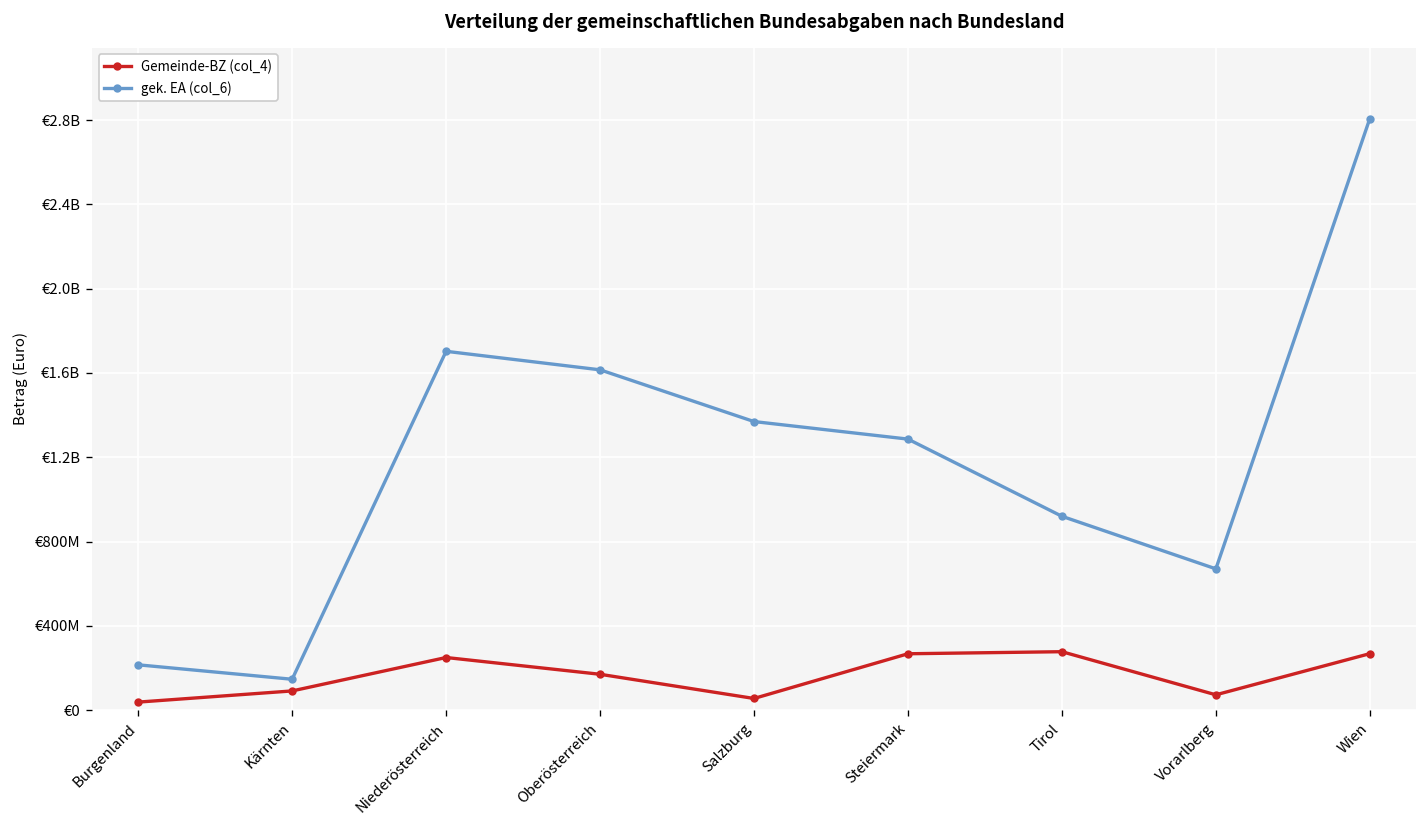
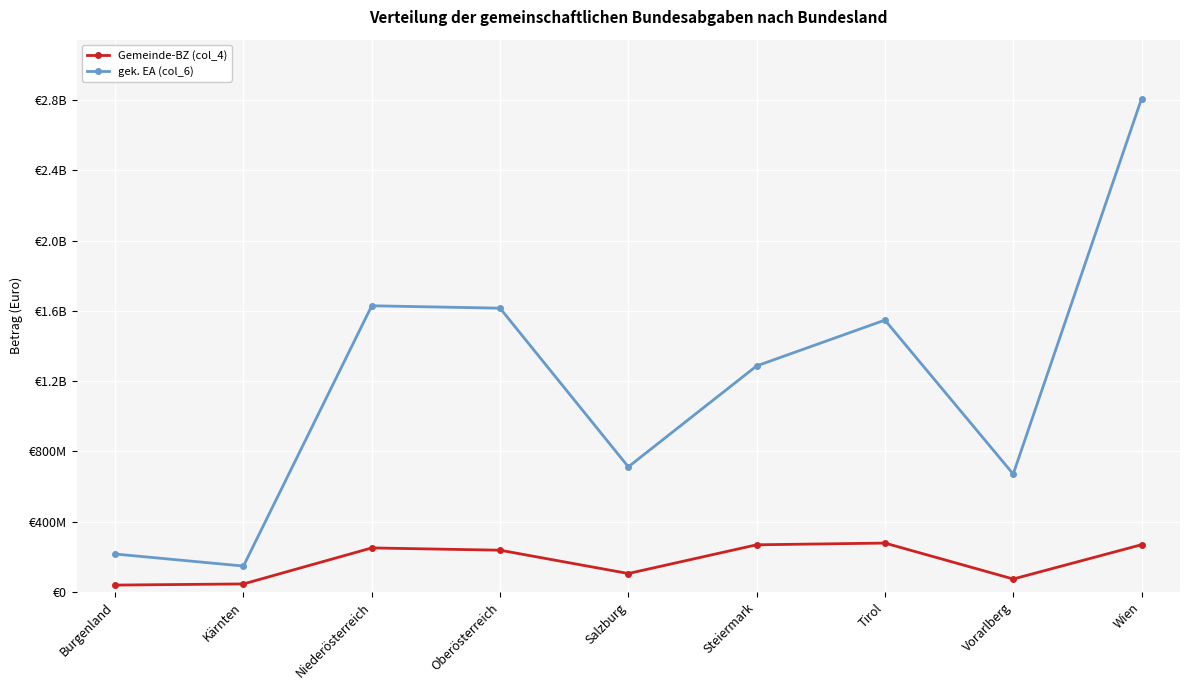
Gemeinde-BZ (col_4), Kärnten: €90000000 -> €50000000
gek. EA (col_6), Niederösterreich: €1700000000 -> €1630000000
Gemeinde-BZ (col_4), Oberösterreich: €170000000 -> €240000000
Gemeinde-BZ (col_4), Salzburg: €60000000 -> €100000000
gek. EA (col_6), Salzburg: €1370000000 -> €710000000
gek. EA (col_6), Tirol: €920000000 -> €1550000000
